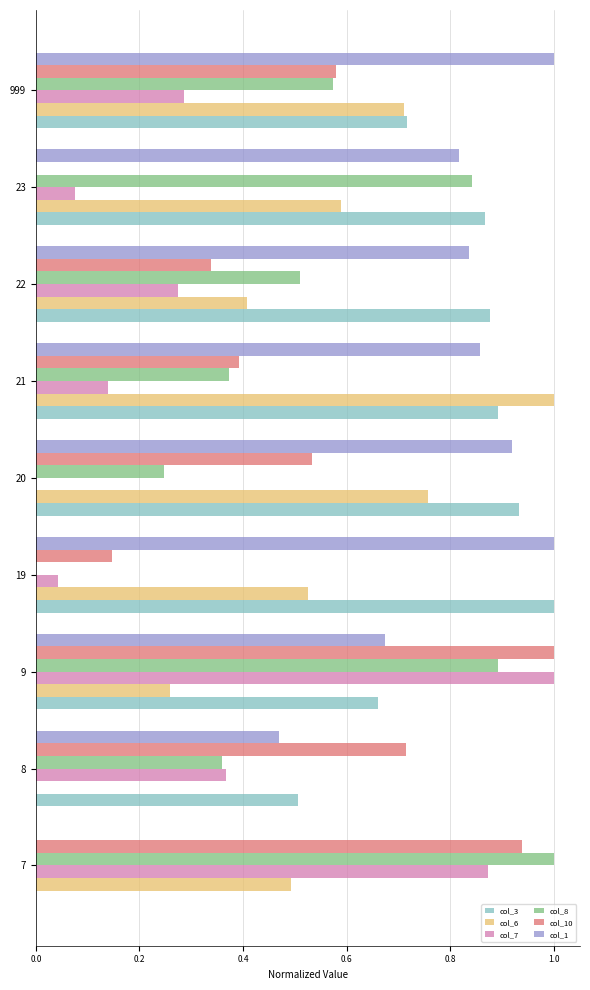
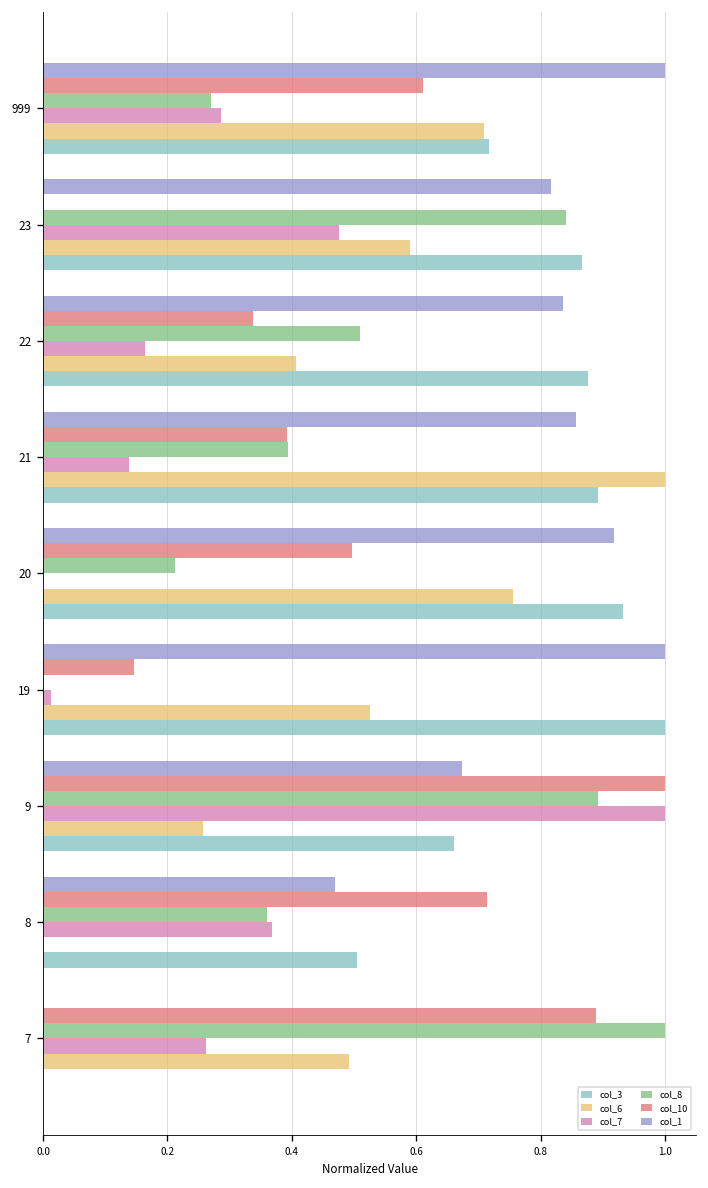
col_10, 999: 0.58 -> 0.61
col_8, 999: 0.57 -> 0.27
col_7, 23: 0.08 -> 0.48
col_7, 22: 0.27 -> 0.16
col_8, 21: 0.37 -> 0.39
col_10, 20: 0.53 -> 0.50
col_8, 20: 0.25 -> 0.21
col_7, 19: 0.04 -> 0.01
col_10, 7: 0.94 -> 0.89
col_7, 7: 0.87 -> 0.26
